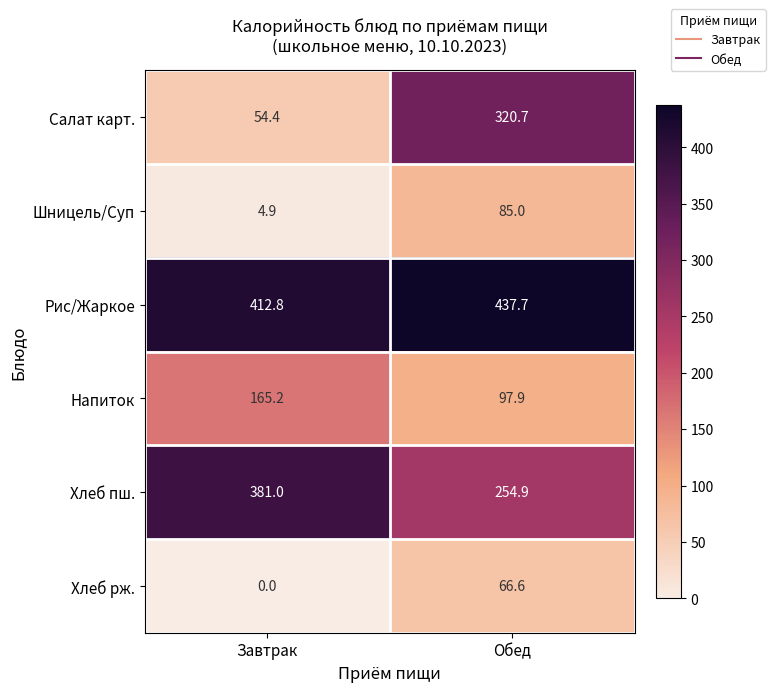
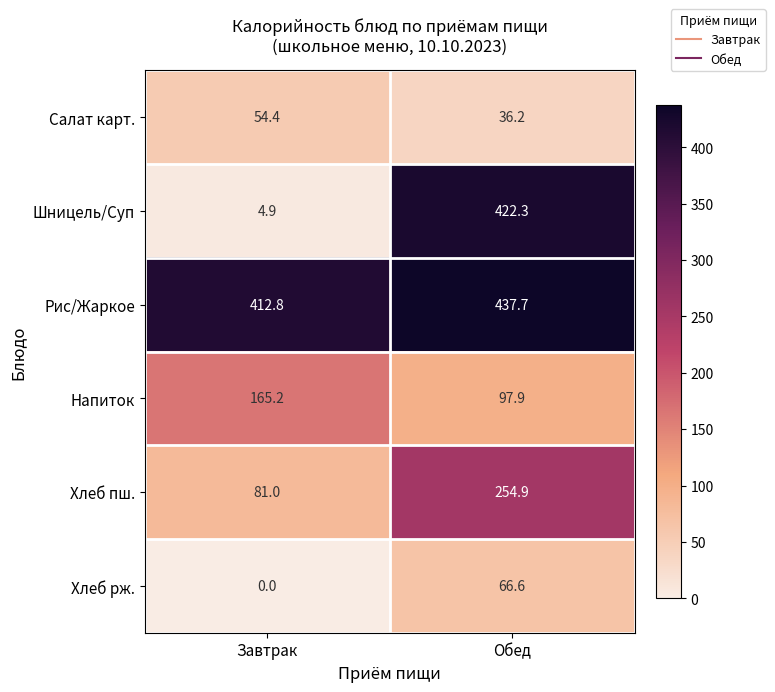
Салат карт., Обед: 320.7 -> 36.2
Шницель/Суп, Обед: 85.0 -> 422.3
Хлеб пш., Завтрак: 381.0 -> 81.0
